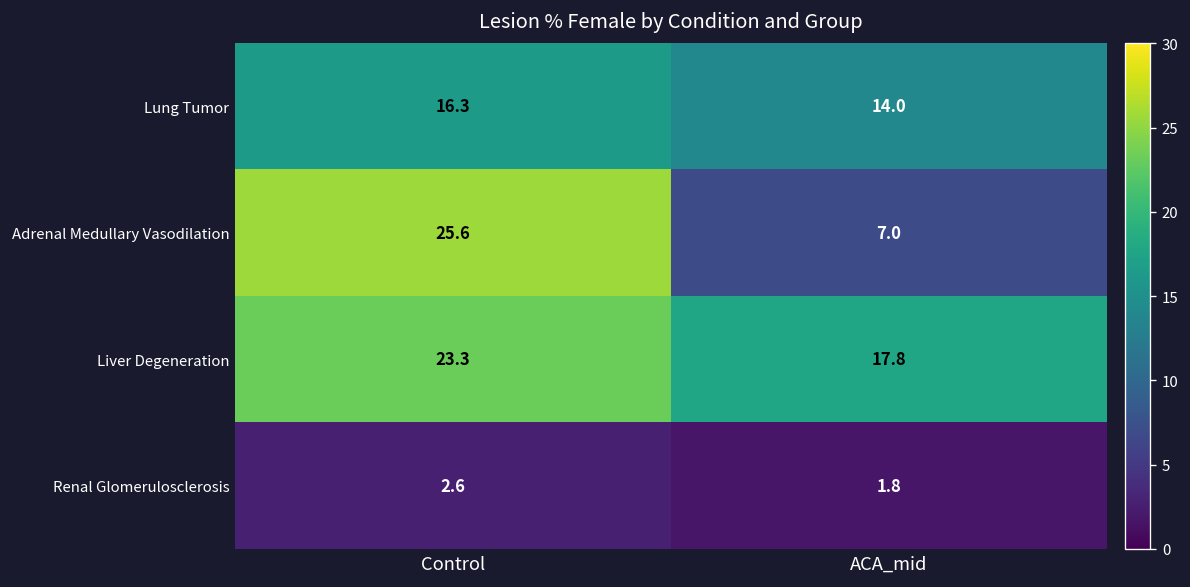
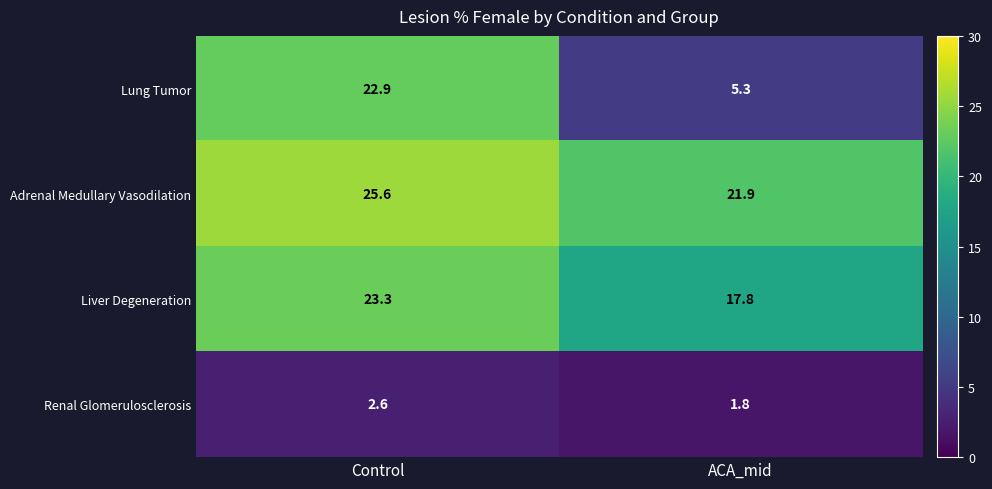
Lung Tumor, Control: 16.3 -> 22.9
Lung Tumor, ACA_mid: 14.0 -> 5.3
Adrenal Medullary Vasodilation, ACA_mid: 7.0 -> 21.9
